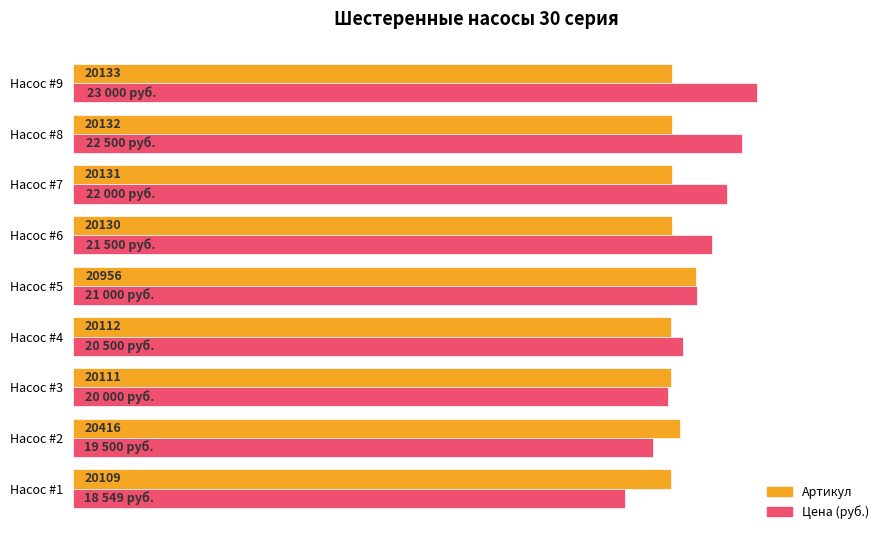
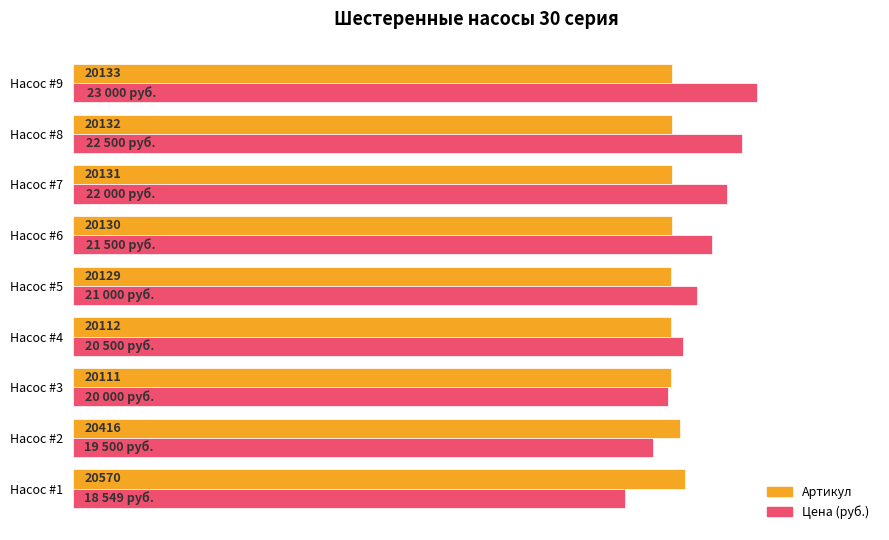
Артикул, Насос #5: 20956 -> 20129
Артикул, Насос #1: 20109 -> 20570
